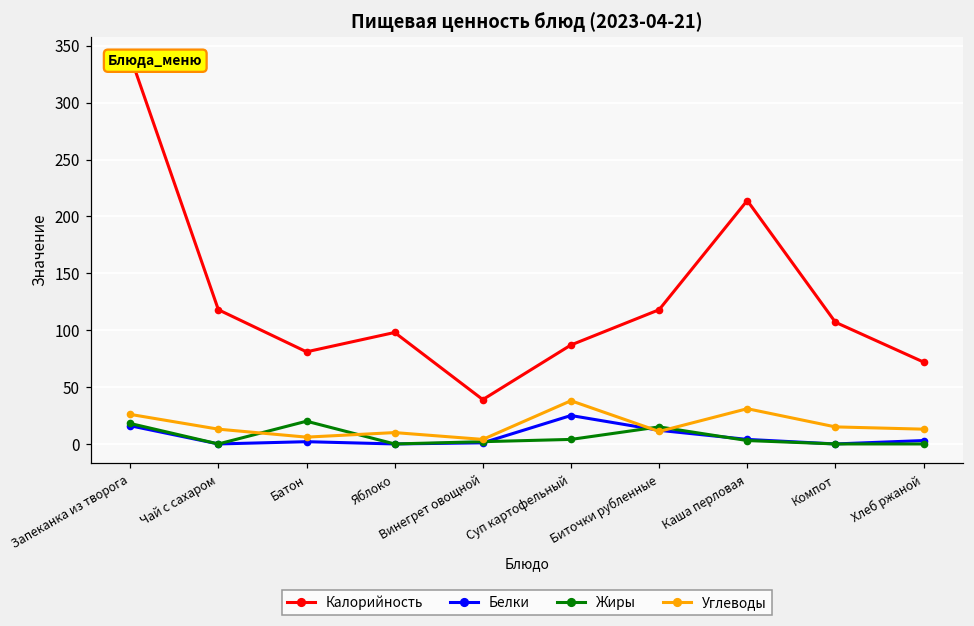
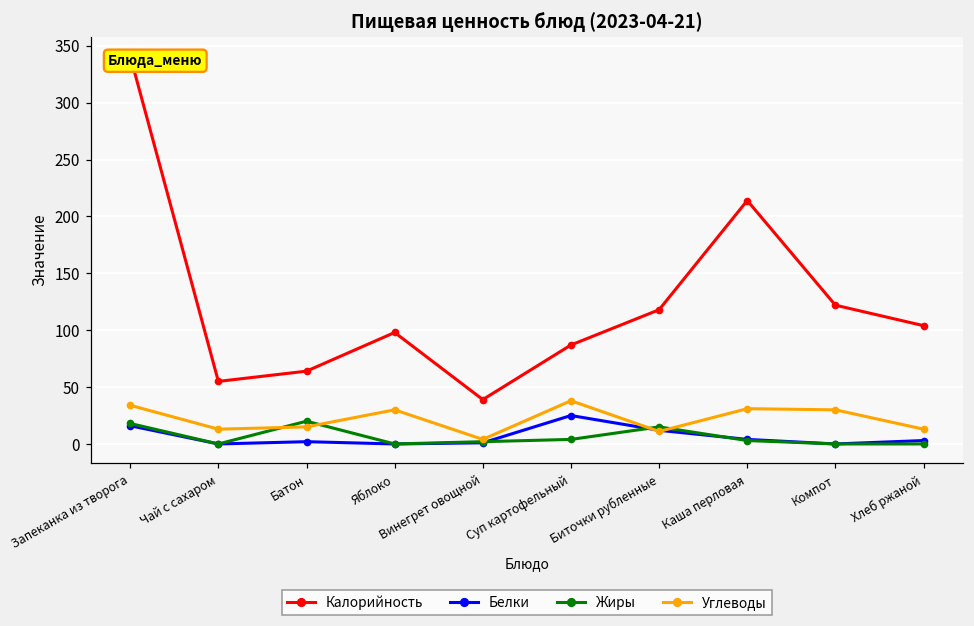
Углеводы, Запеканка из творога: 26 -> 34
Калорийность, Чай с сахаром: 118 -> 55
Калорийность, Батон: 81 -> 64
Углеводы, Батон: 6 -> 15
Углеводы, Яблоко: 10 -> 30
Калорийность, Компот: 107 -> 122
Углеводы, Компот: 15 -> 30
Калорийность, Хлеб ржаной: 72 -> 104
